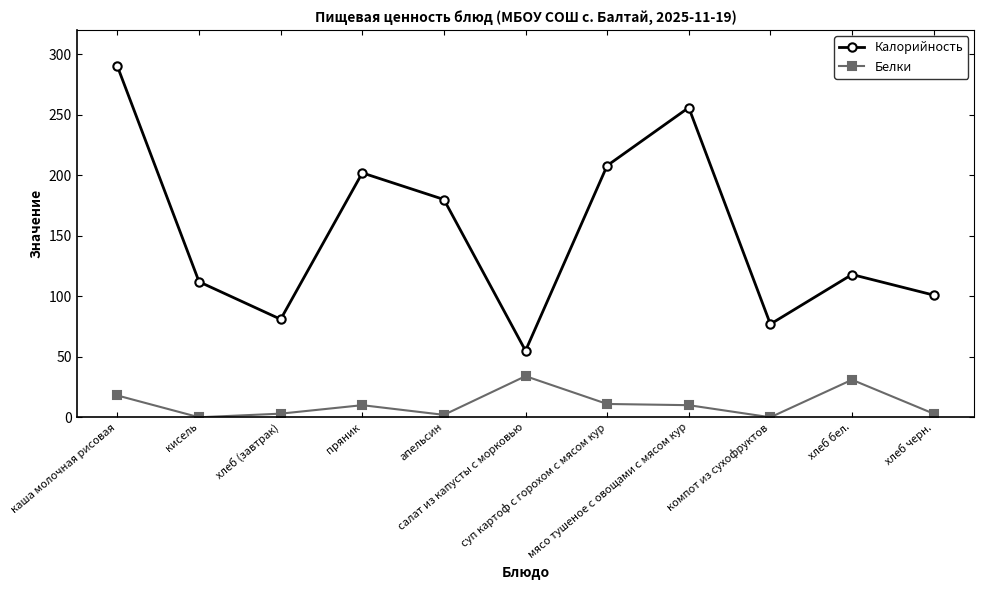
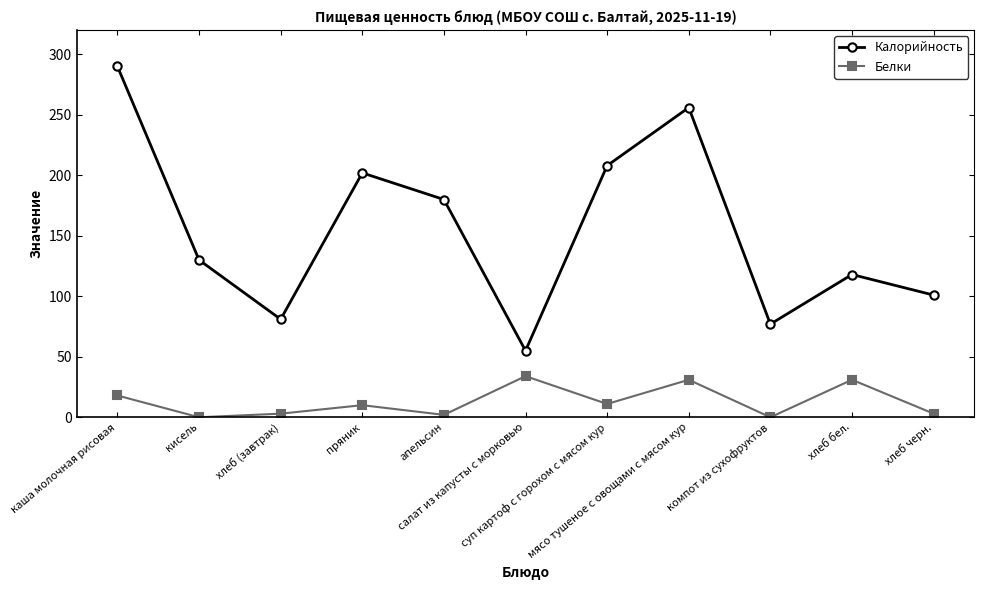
Калорийность, кисель: 112 -> 130
Белки, мясо тушеное с овощами с мясом кур: 10 -> 31
